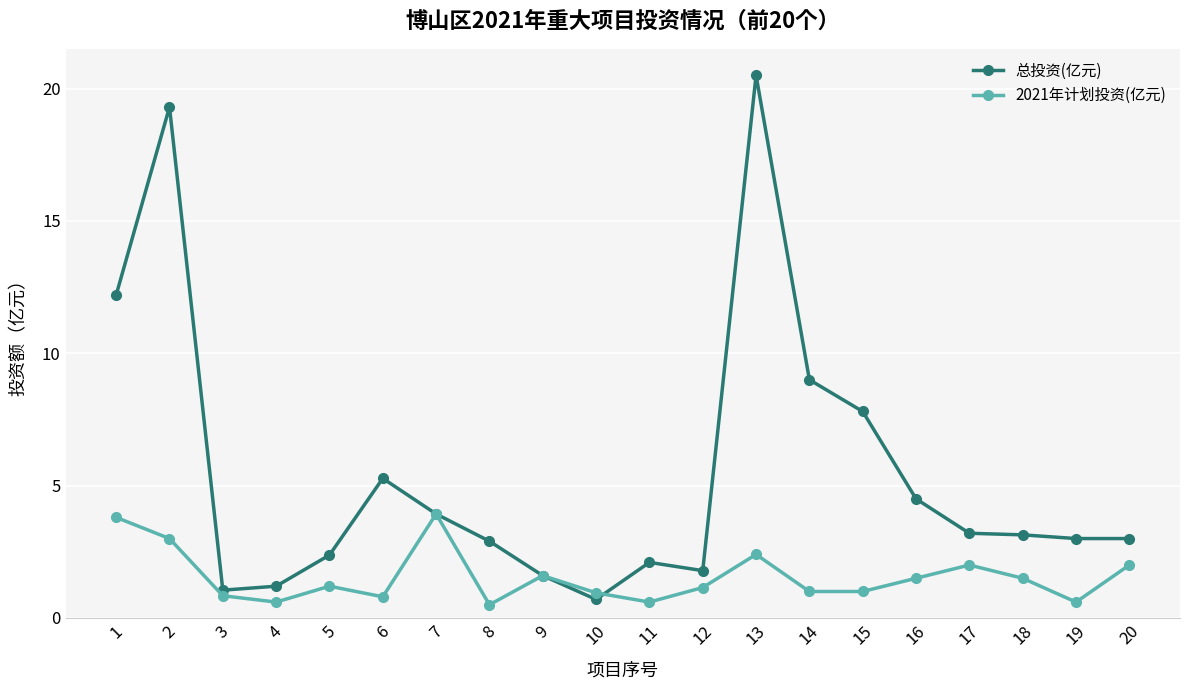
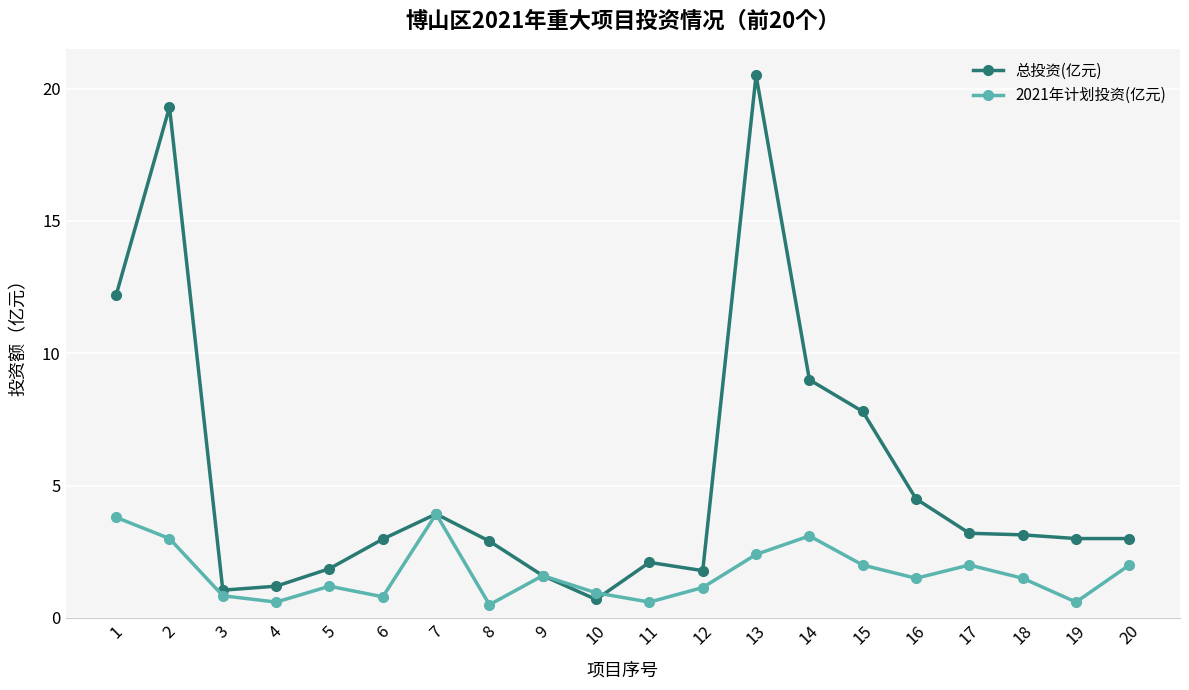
总投资(亿元), 5: 2.4 -> 1.9
总投资(亿元), 6: 5.3 -> 3.0
2021年计划投资(亿元), 14: 1.0 -> 3.1
2021年计划投资(亿元), 15: 1 -> 2
